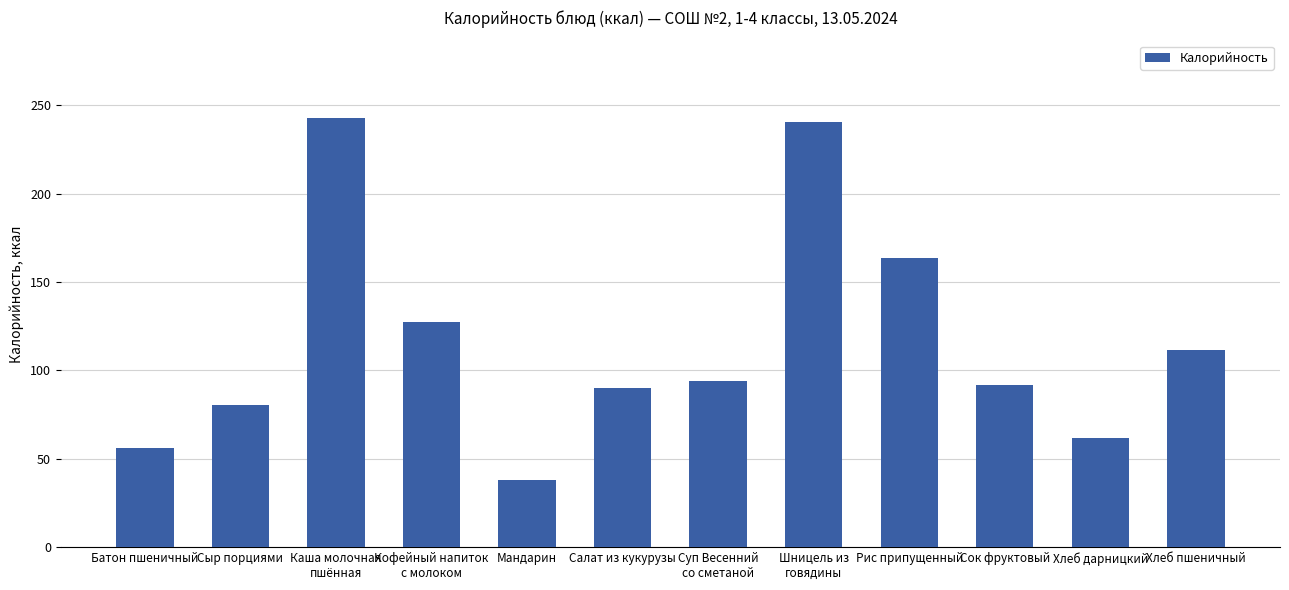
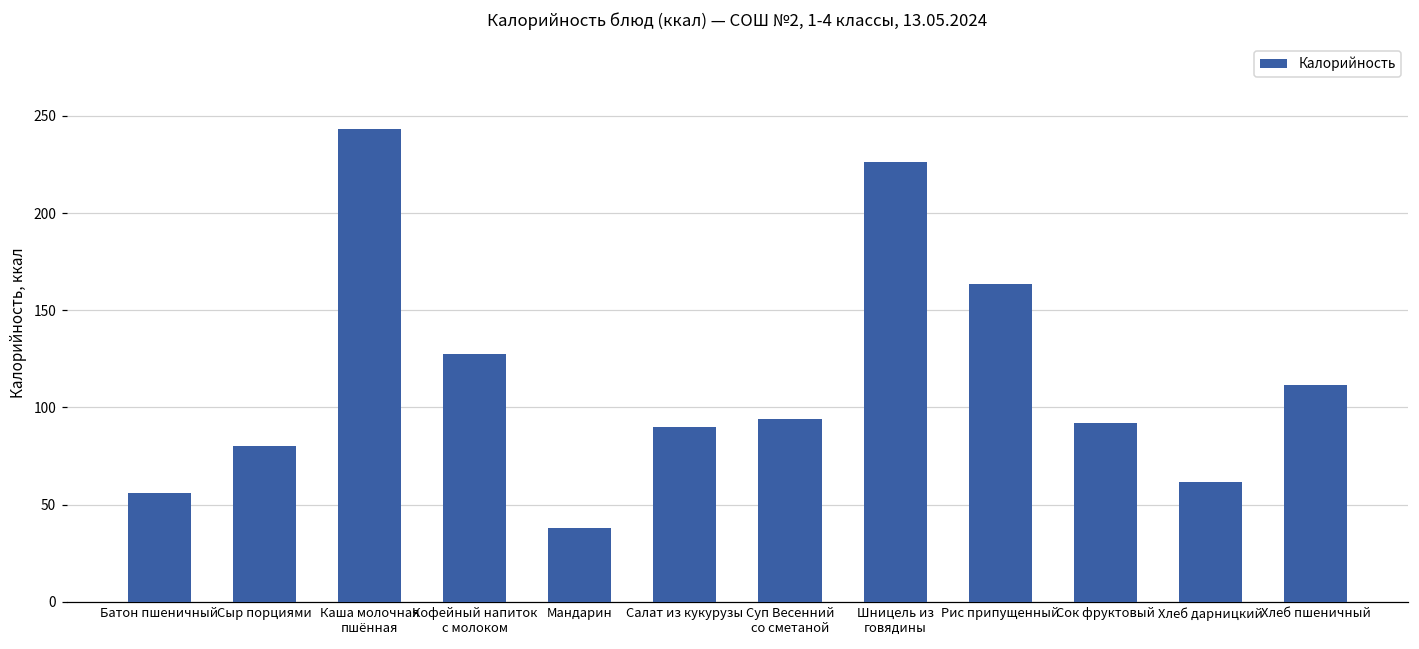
Шницель из говядины: 241 -> 226
